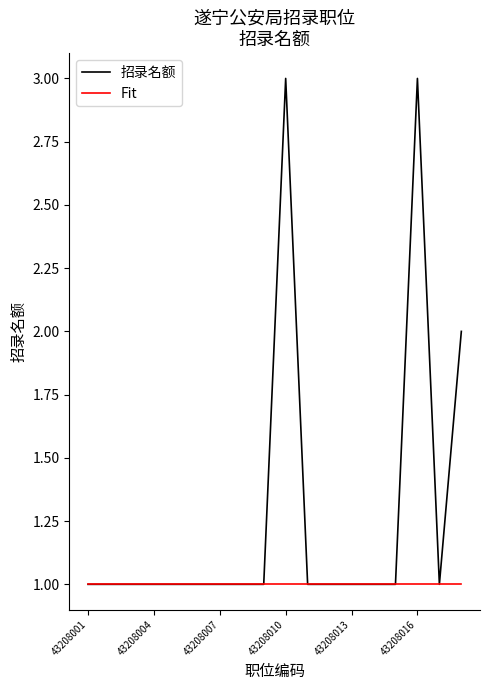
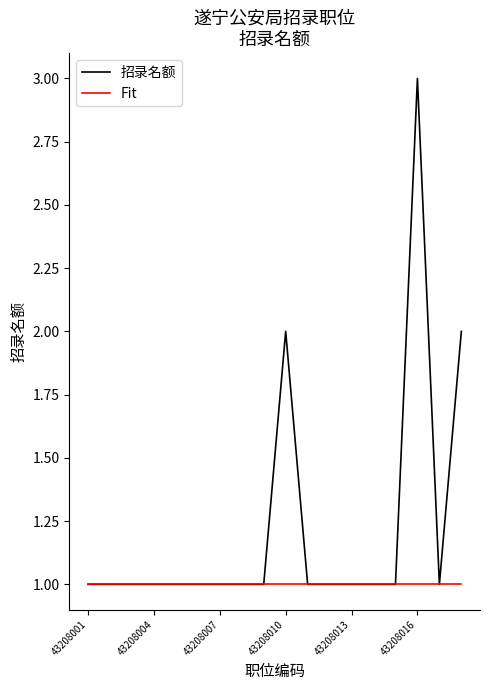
招录名额, 43208010: 3 -> 2
